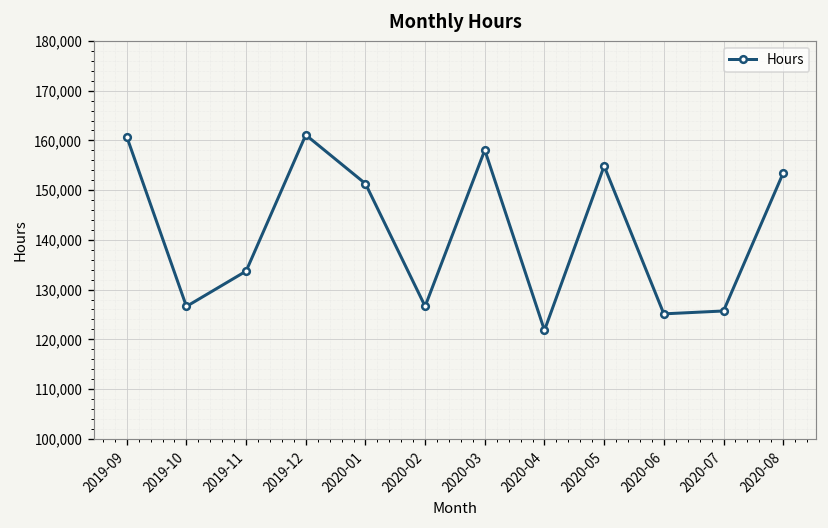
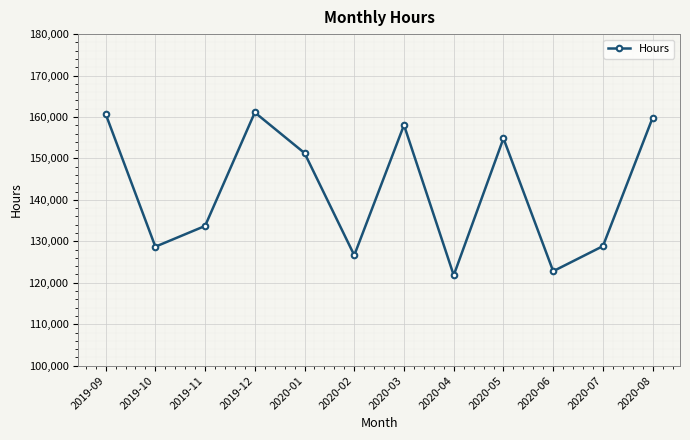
2019-10: 127,000 -> 129,000
2020-06: 125,000 -> 123,000
2020-07: 126,000 -> 129,000
2020-08: 153,000 -> 160,000
